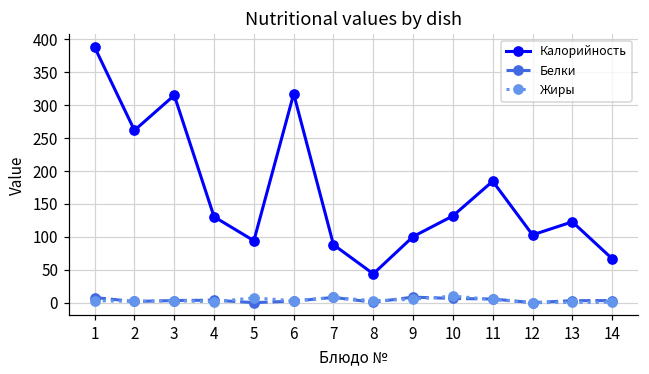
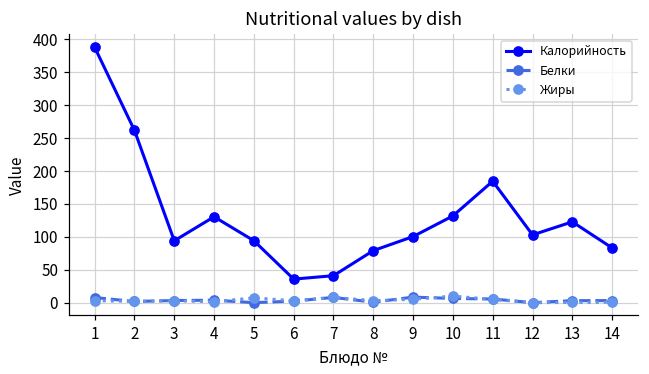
Калорийность, 3: 320 -> 90
Калорийность, 6: 320 -> 40
Калорийность, 7: 90 -> 40
Калорийность, 8: 40 -> 80
Калорийность, 14: 70 -> 80
